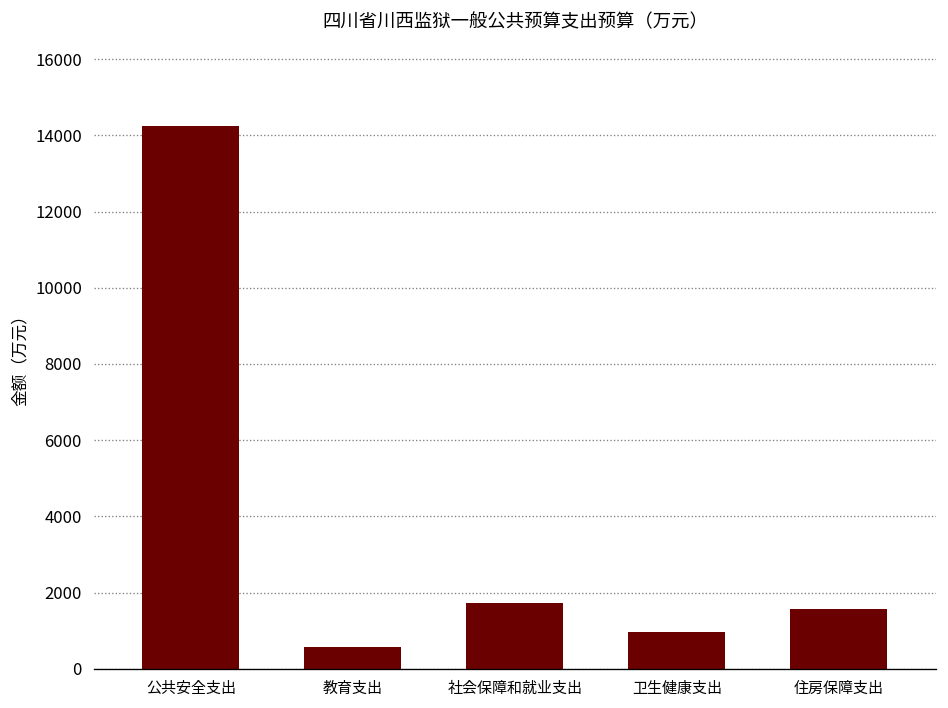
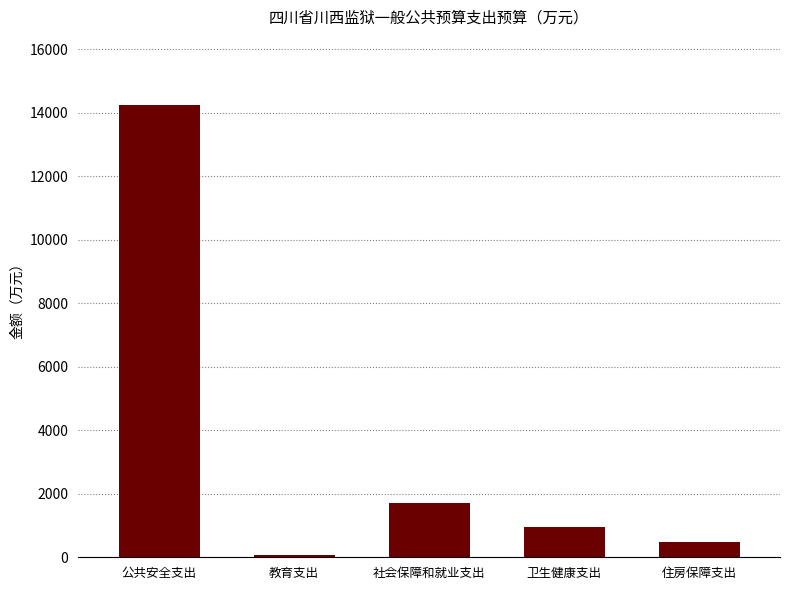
教育支出: 600 -> 100
住房保障支出: 1600 -> 500
